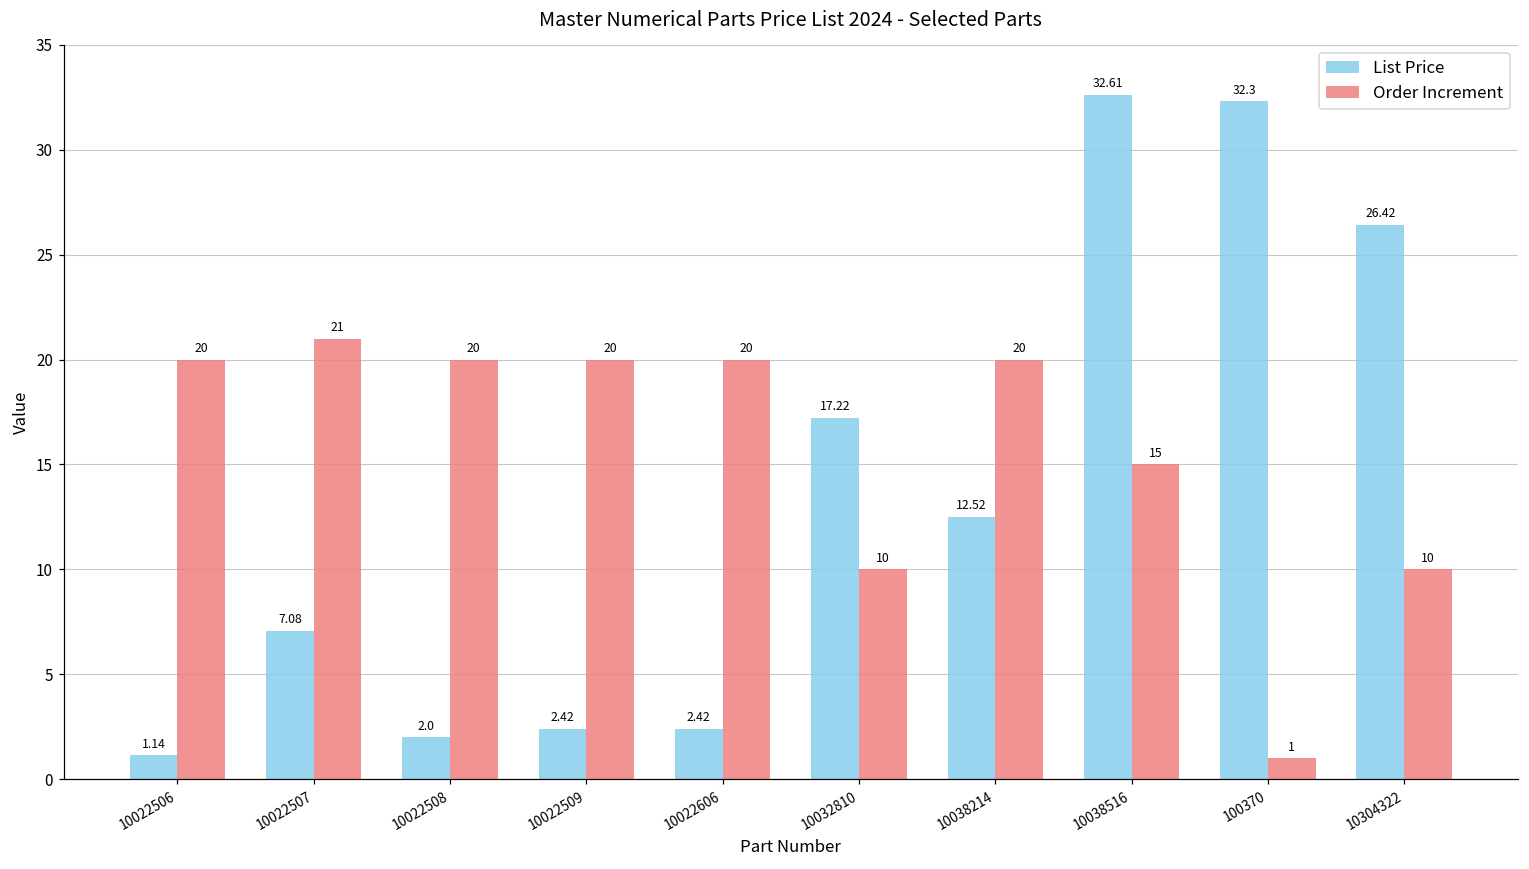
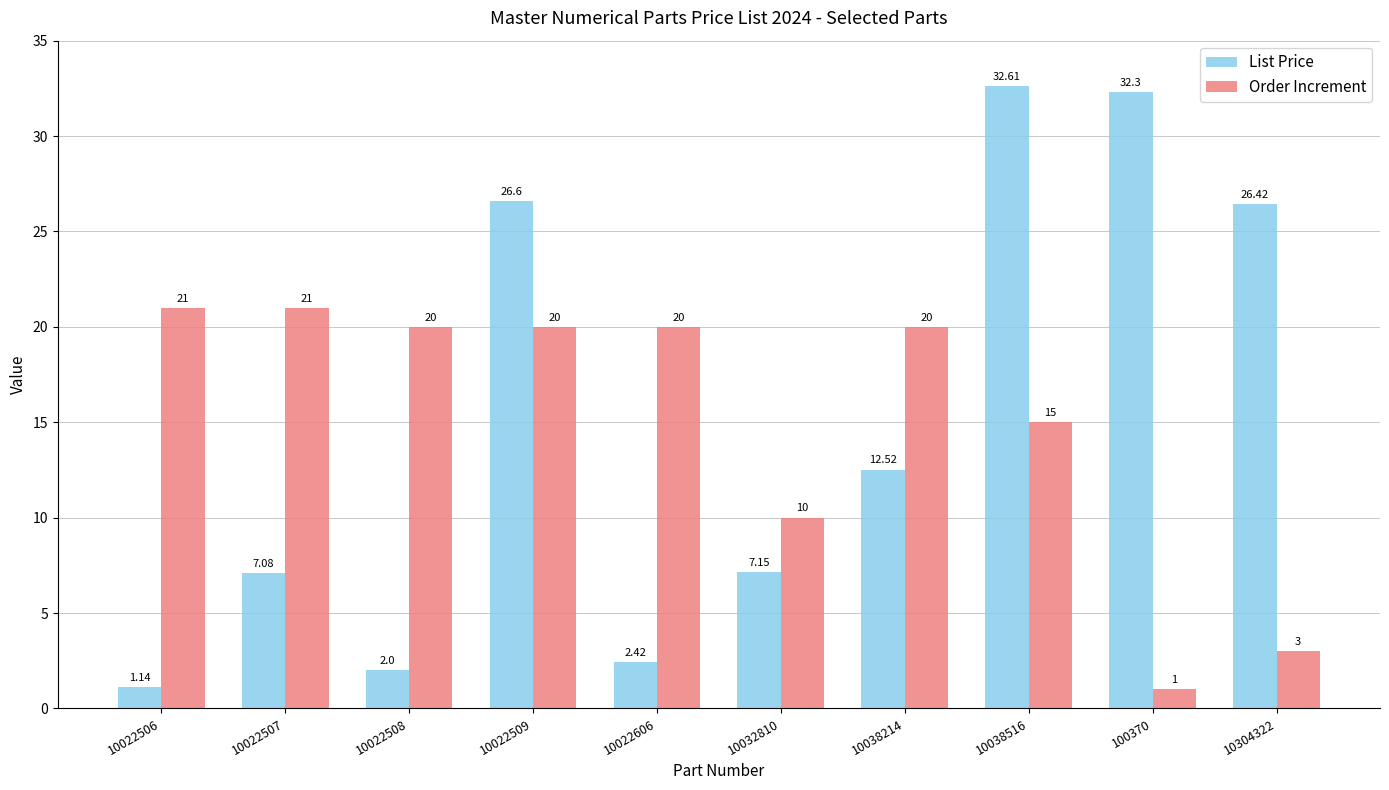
Order Increment, 10022506: 20 -> 21
List Price, 10022509: 2.42 -> 26.6
List Price, 10032810: 17.22 -> 7.15
Order Increment, 10304322: 10 -> 3
